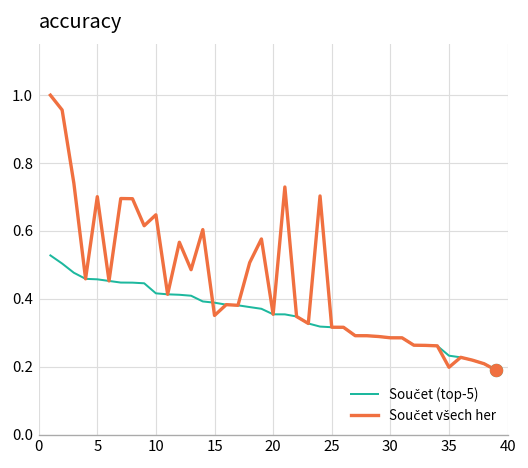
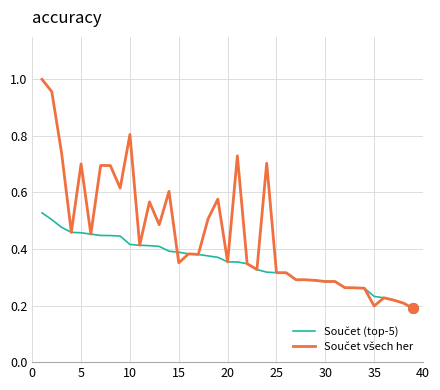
Součet všech her, 10: 0.65 -> 0.81
